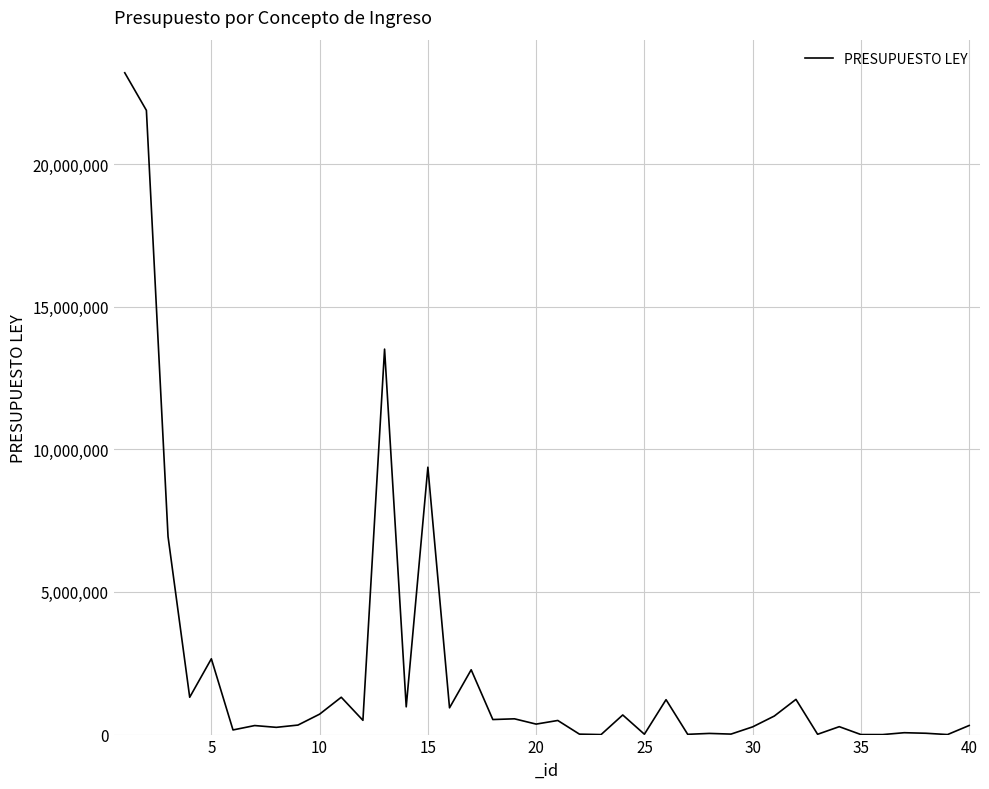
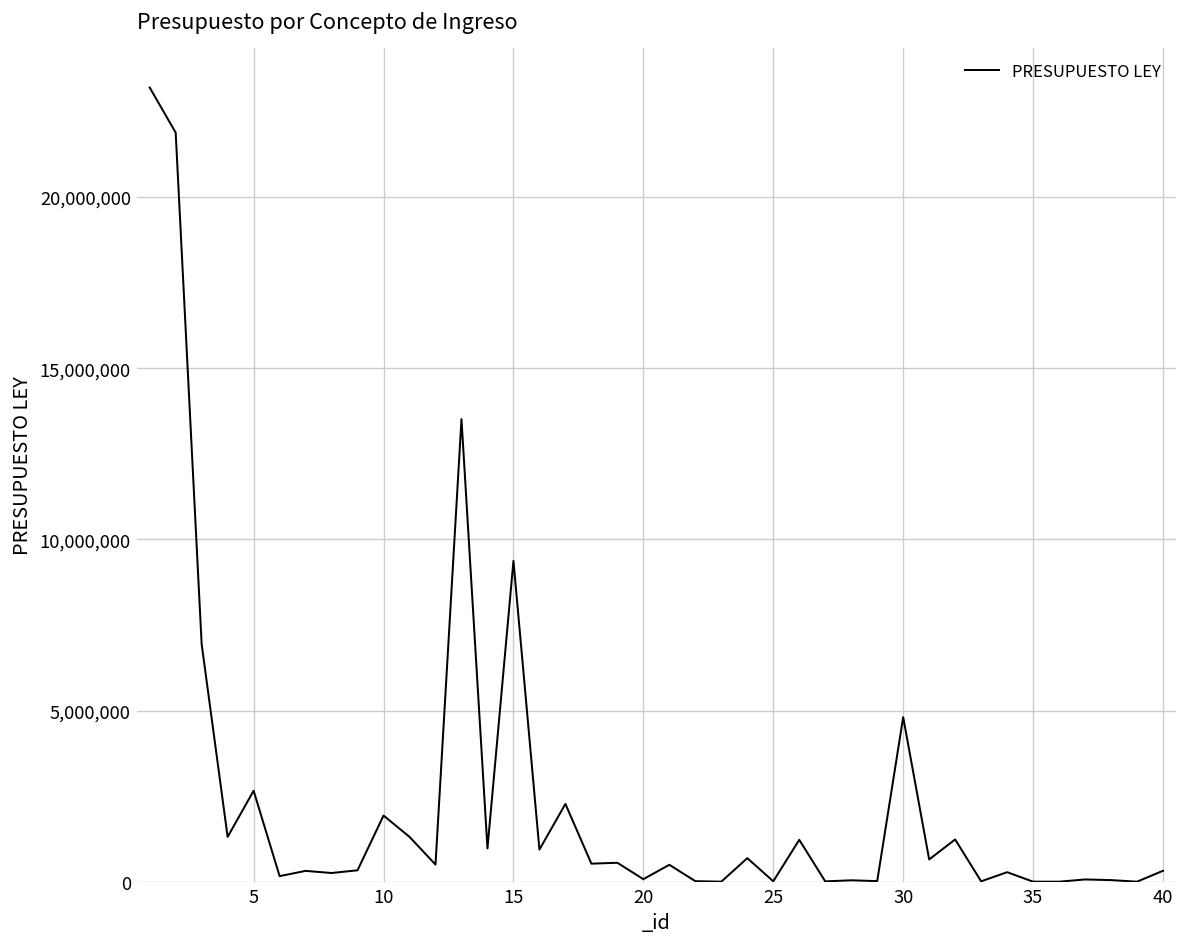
10: 700,000 -> 1,900,000
20: 400,000 -> 100,000
30: 300,000 -> 4,800,000
